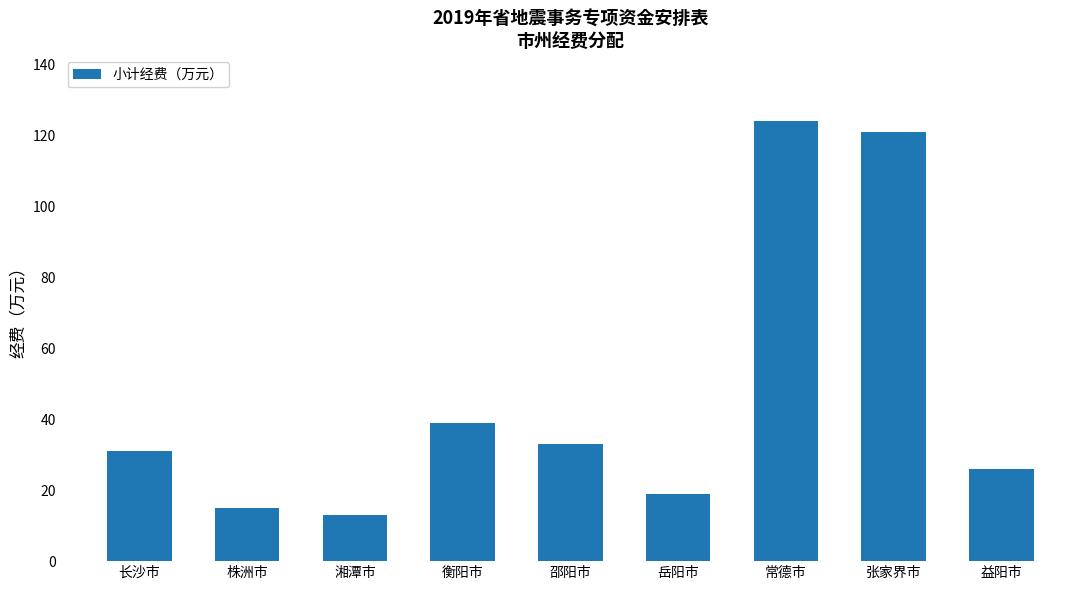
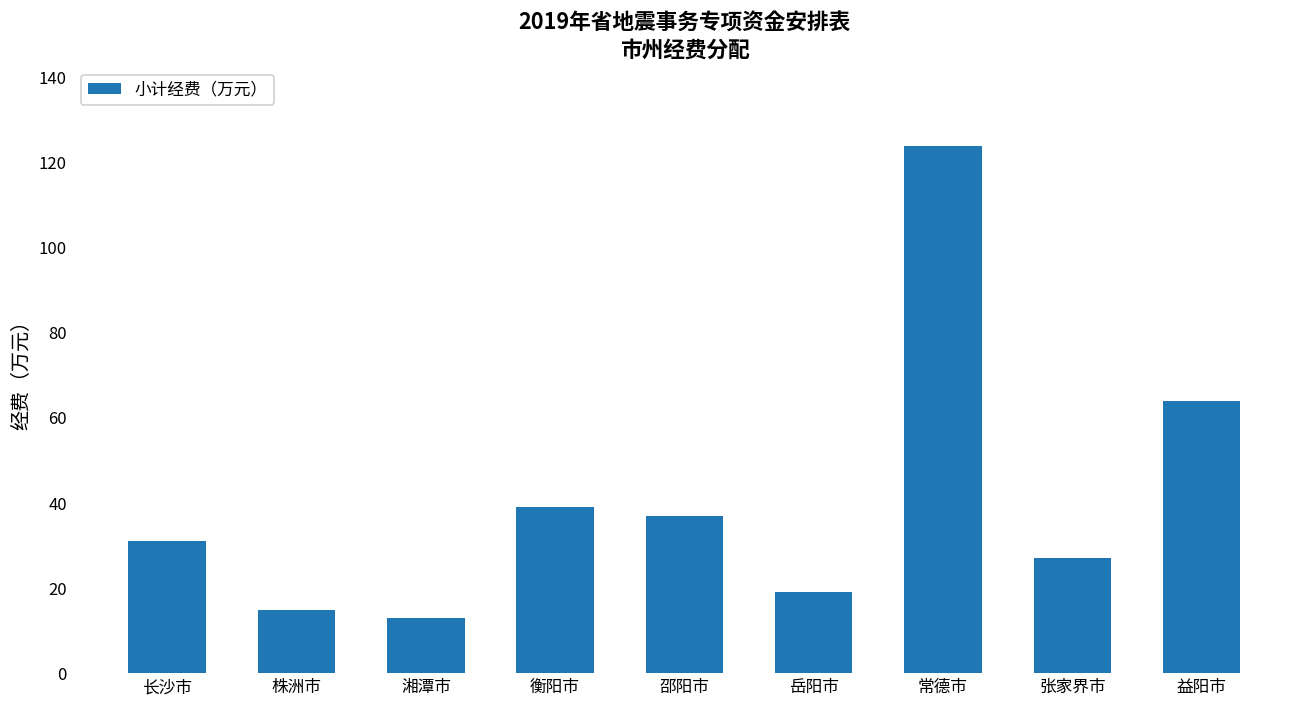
邵阳市: 33 -> 37
张家界市: 121 -> 27
益阳市: 26 -> 64
